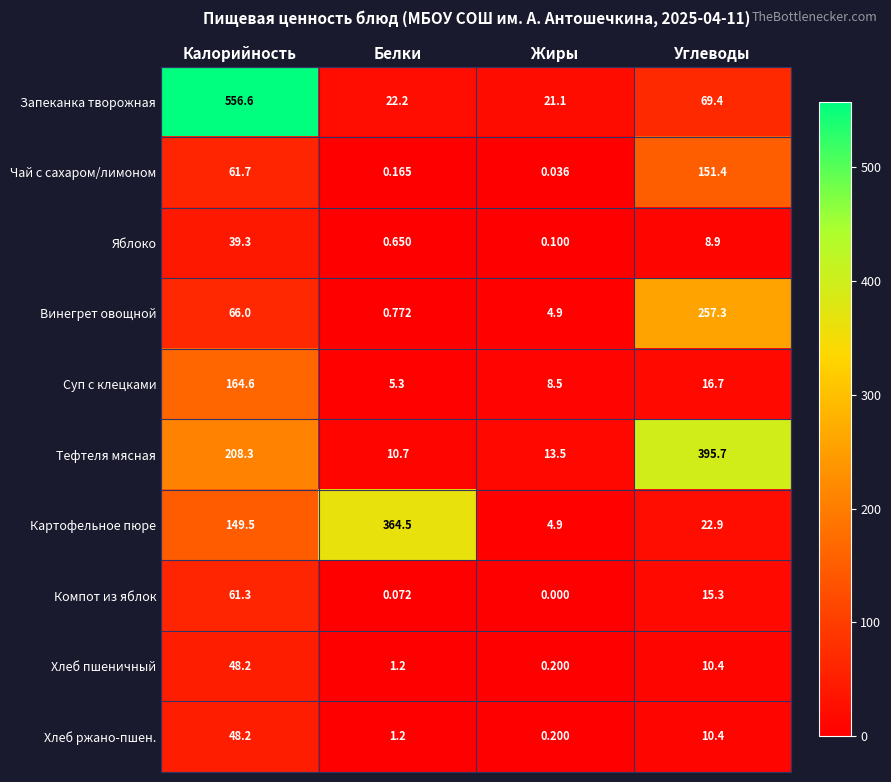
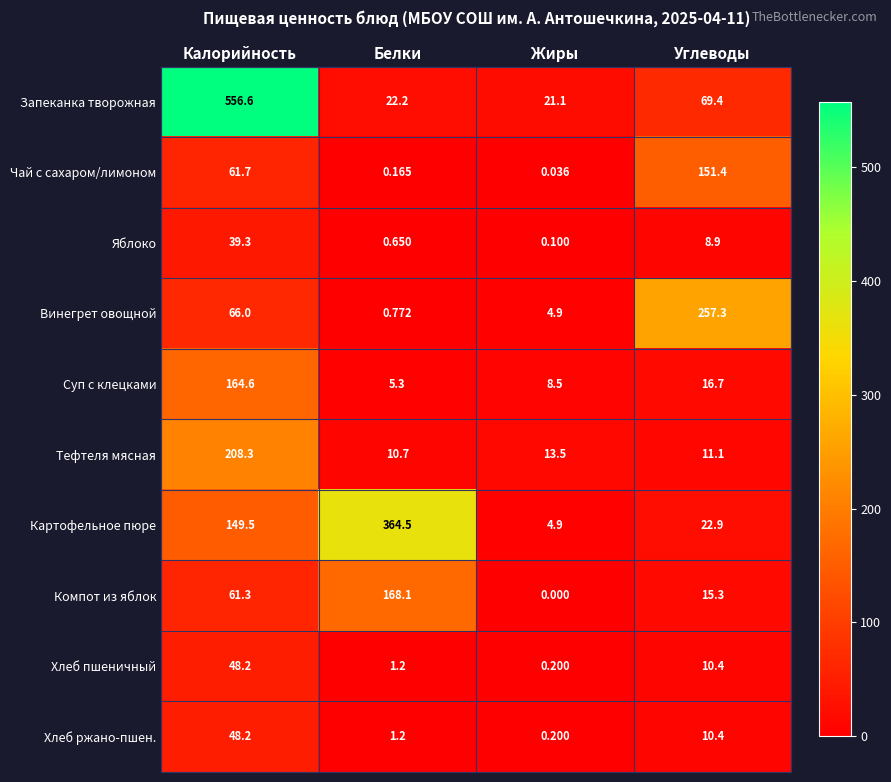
Тефтеля мясная, Углеводы: 395.7 -> 11.1
Компот из яблок, Белки: 0.072 -> 168.1
